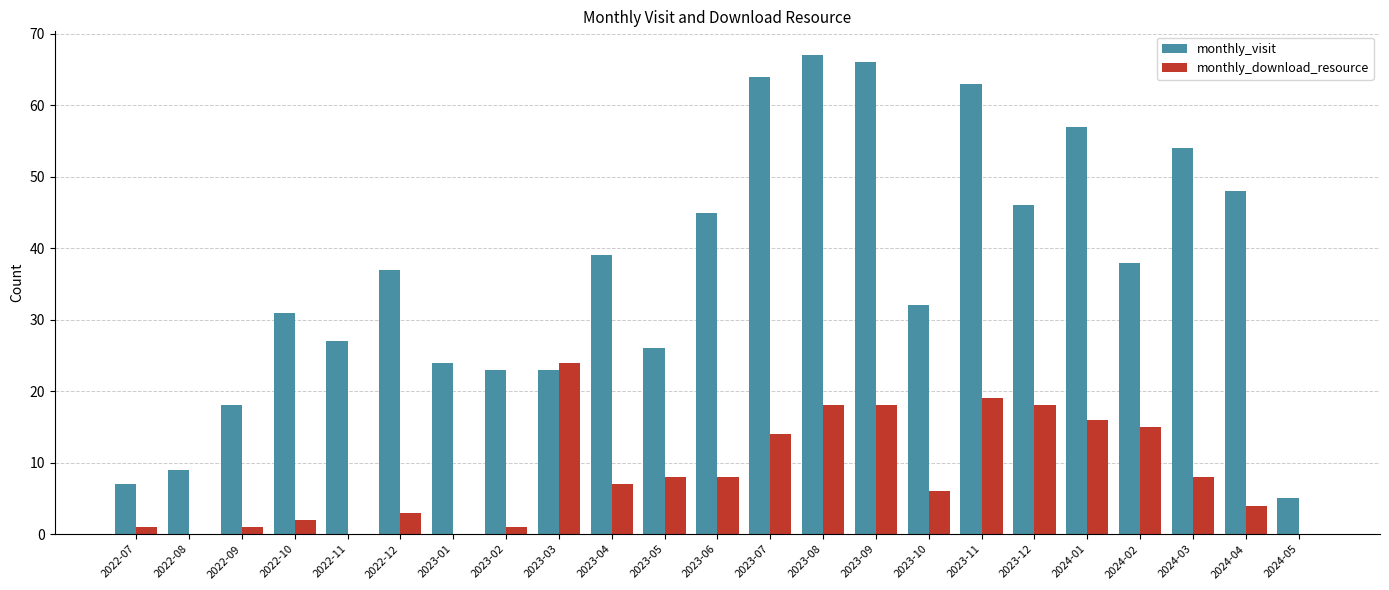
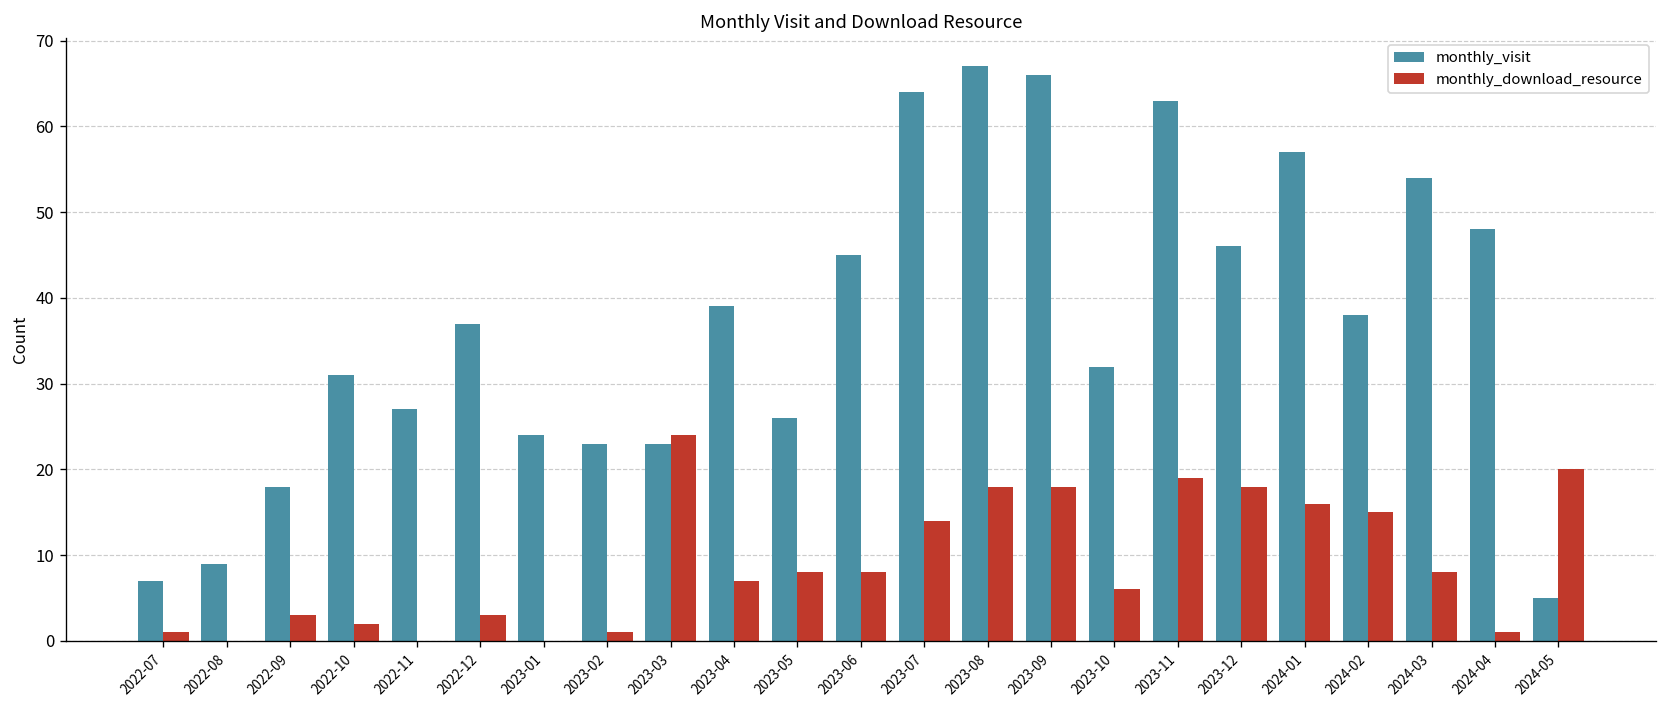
monthly_download_resource, 2022-09: 1 -> 3
monthly_download_resource, 2024-04: 4 -> 1
monthly_download_resource, 2024-05: 0 -> 20
